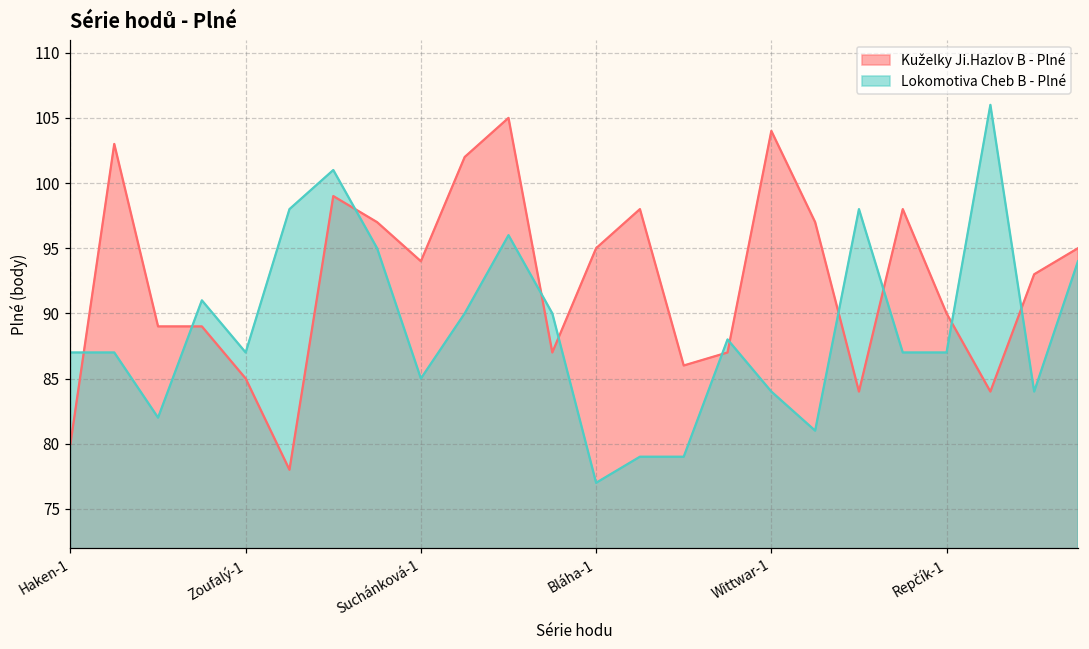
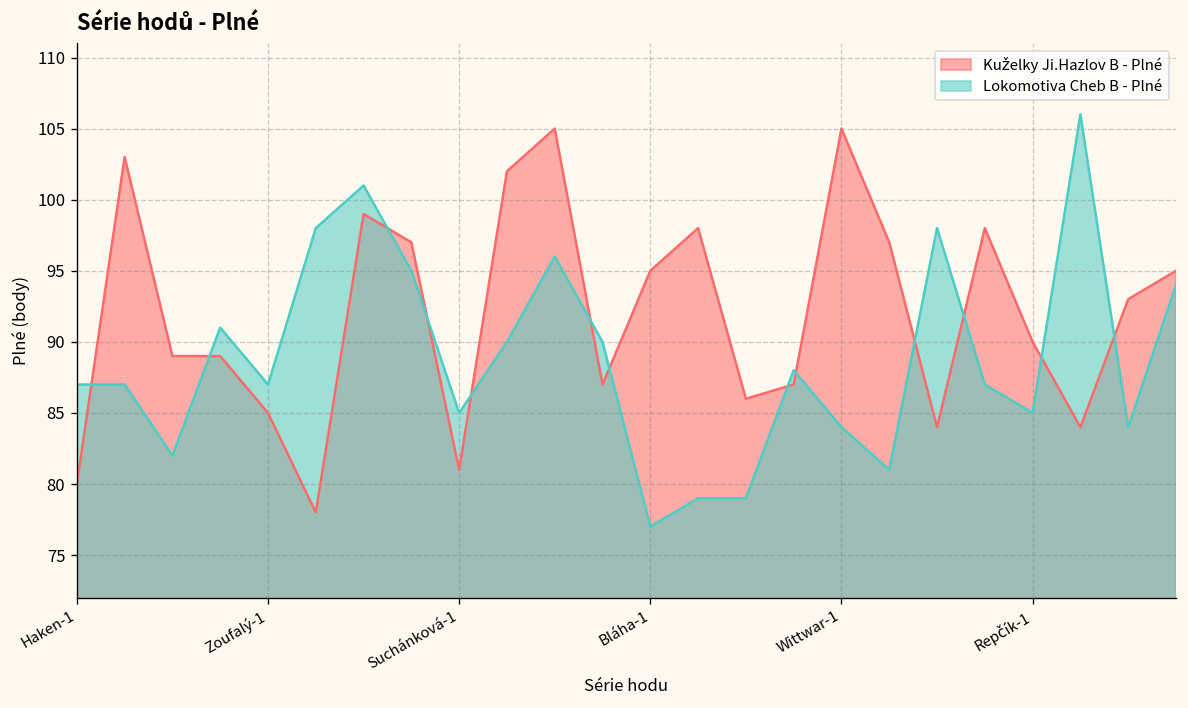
Kuželky Ji.Hazlov B - Plné, Suchánková-1: 94 -> 81
Kuželky Ji.Hazlov B - Plné, Wittwar-1: 104 -> 105
Lokomotiva Cheb B - Plné, Repčík-1: 87 -> 85
